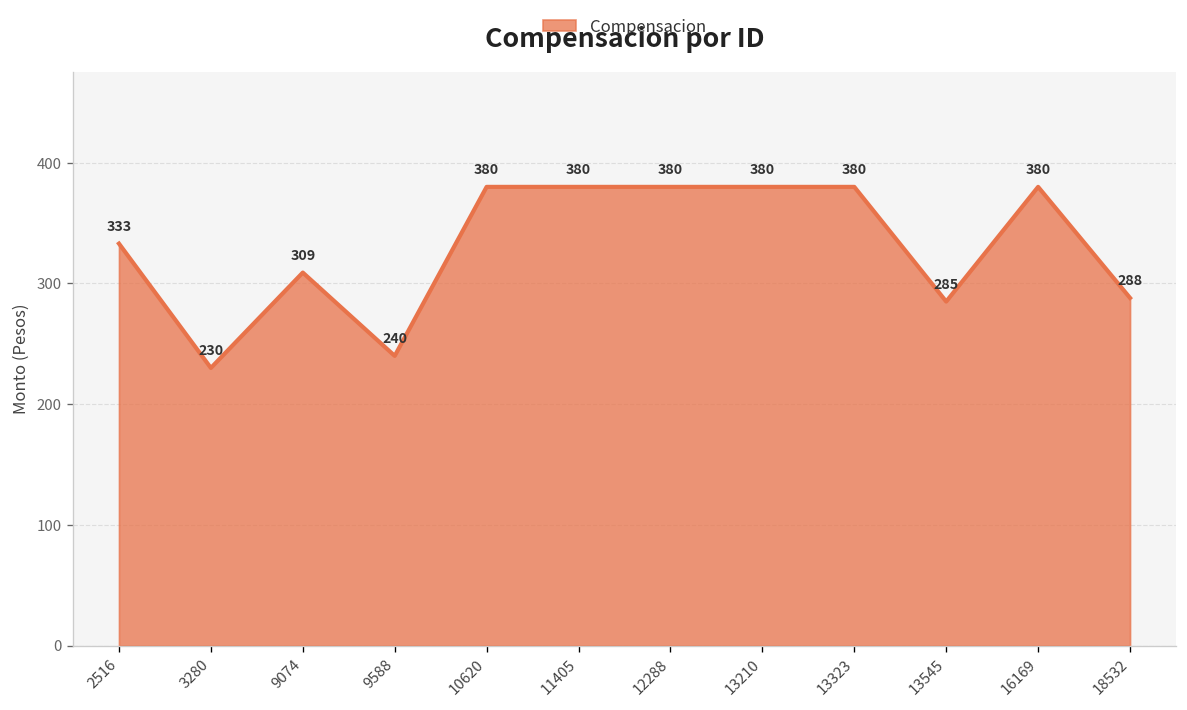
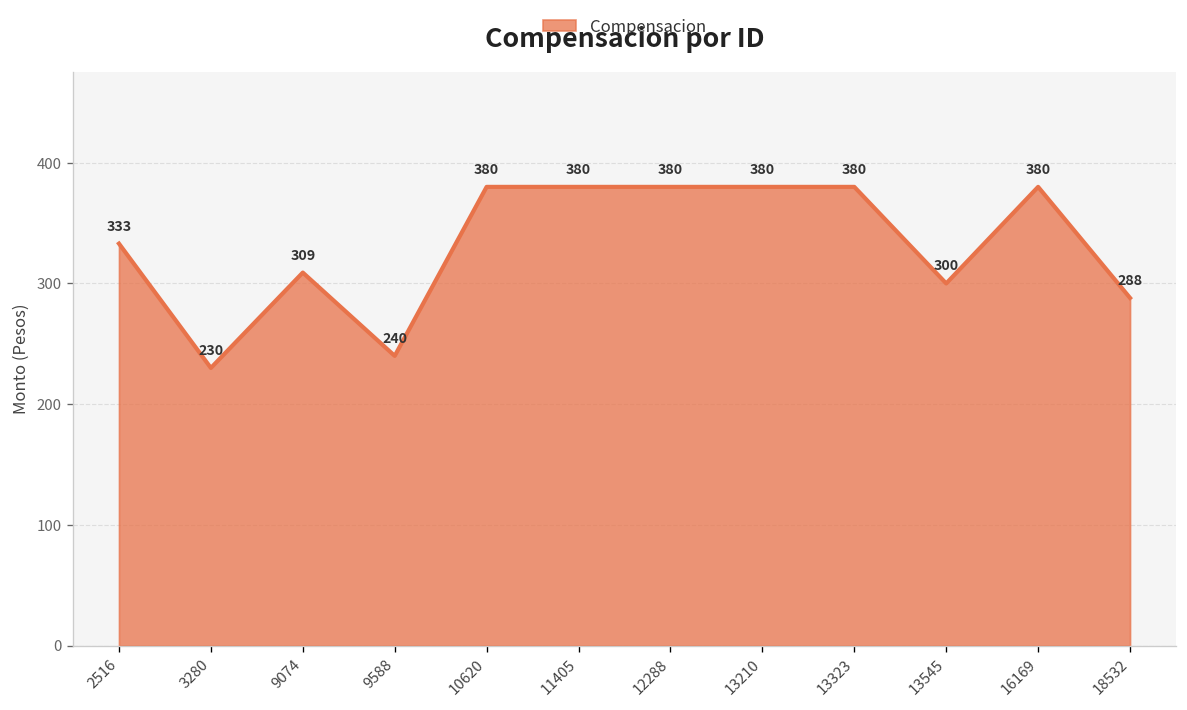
13545: 285 -> 300
